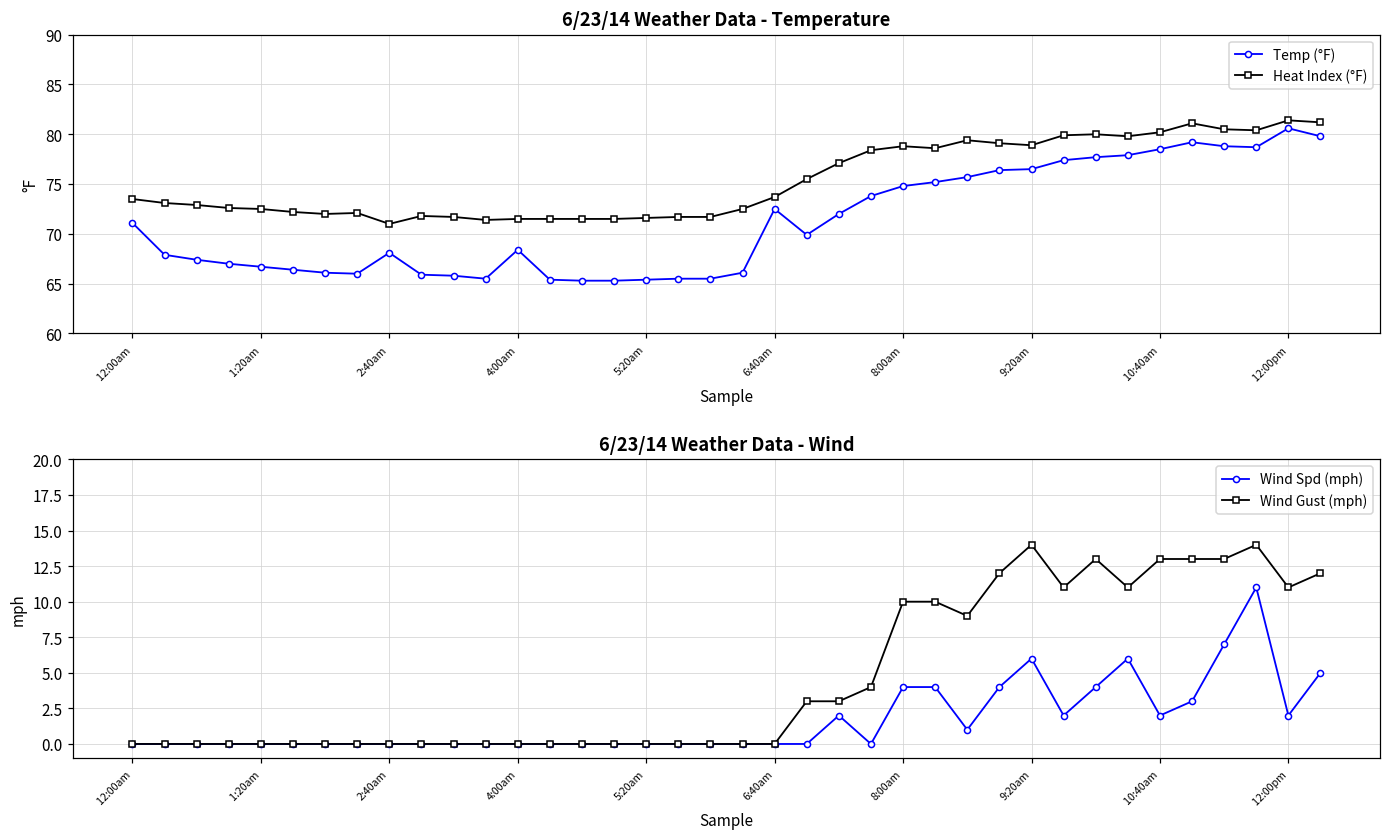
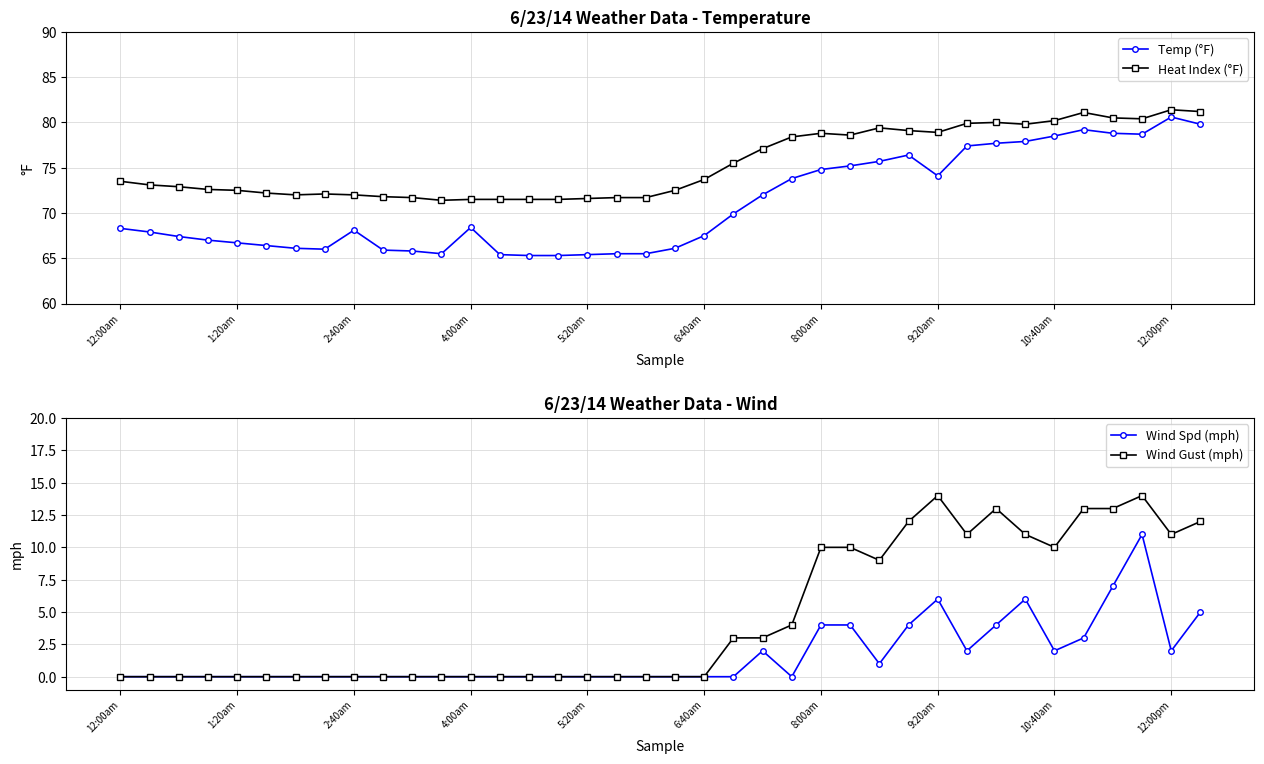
6/23/14 Weather Data - Temperature, Temp (°F), 12:00am: 71 -> 68
6/23/14 Weather Data - Temperature, Heat Index (°F), 2:40am: 71 -> 72
6/23/14 Weather Data - Temperature, Temp (°F), 6:40am: 73 -> 68
6/23/14 Weather Data - Temperature, Temp (°F), 9:20am: 77 -> 74
6/23/14 Weather Data - Wind, Wind Gust (mph), 10:40am: 13 -> 10
